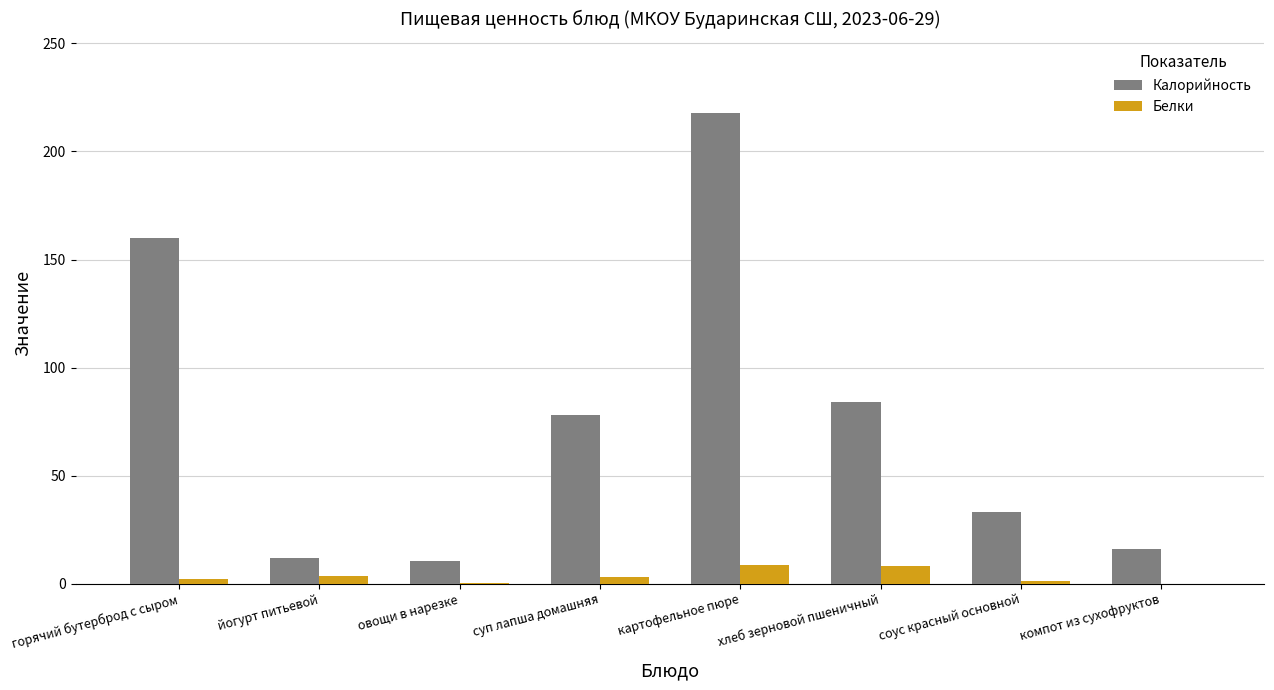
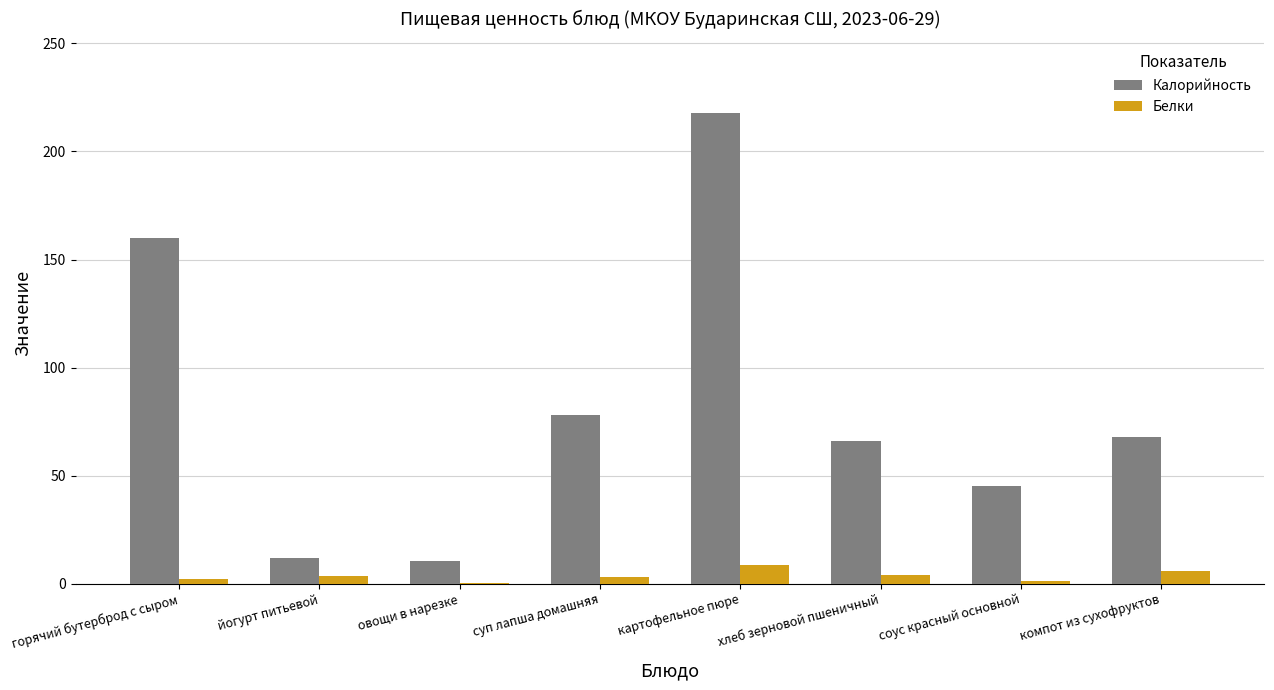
Калорийность, хлеб зерновой пшеничный: 84 -> 66
Белки, хлеб зерновой пшеничный: 8 -> 4
Калорийность, соус красный основной: 33 -> 45
Калорийность, компот из сухофруктов: 16 -> 68
Белки, компот из сухофруктов: 0 -> 6
